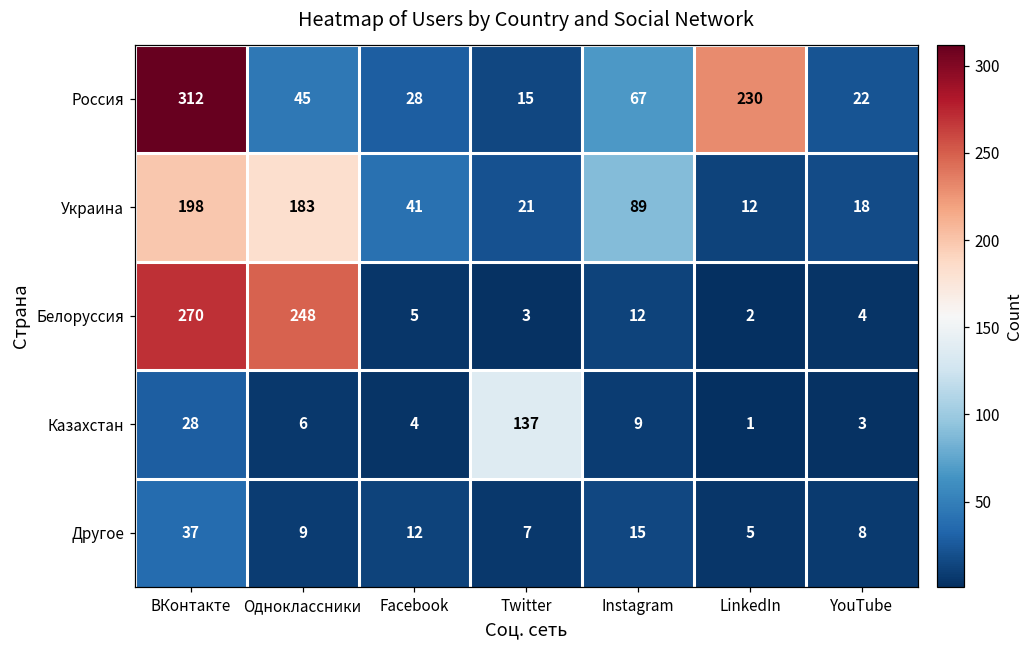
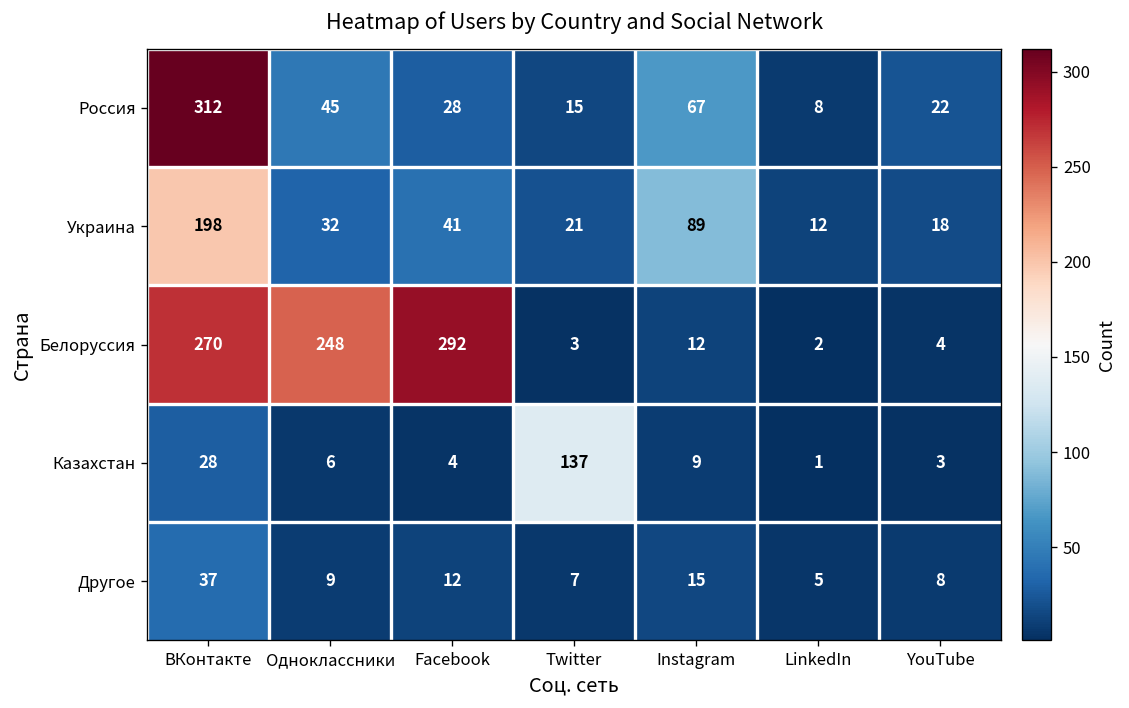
Россия, LinkedIn: 230 -> 8
Украина, Одноклассники: 183 -> 32
Белоруссия, Facebook: 5 -> 292
